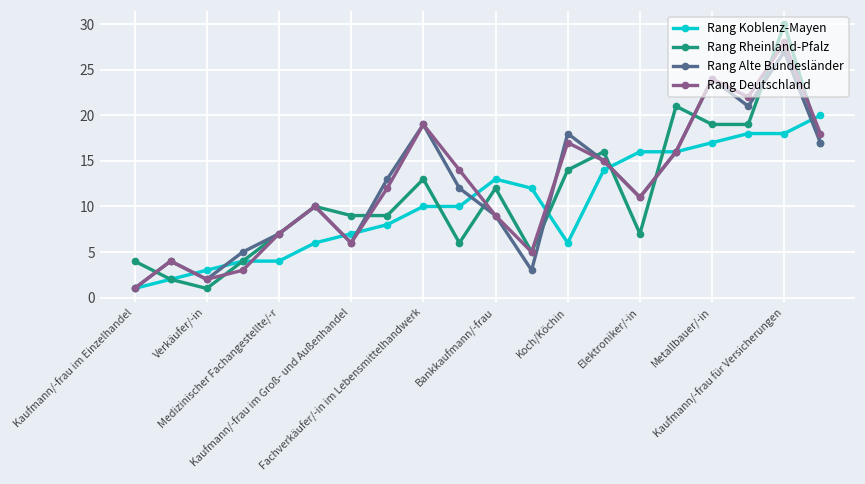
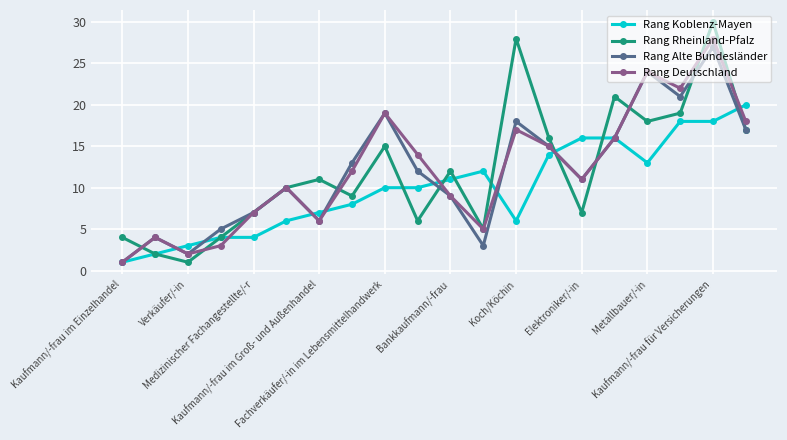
Rang Rheinland-Pfalz, Kaufmann/-frau im Groß- und Außenhandel: 9 -> 11
Rang Rheinland-Pfalz, Fachverkäufer/-in im Lebensmittelhandwerk: 13 -> 15
Rang Koblenz-Mayen, Bankkaufmann/-frau: 13 -> 11
Rang Rheinland-Pfalz, Koch/Köchin: 14 -> 28
Rang Koblenz-Mayen, Metallbauer/-in: 17 -> 13
Rang Rheinland-Pfalz, Metallbauer/-in: 19 -> 18
